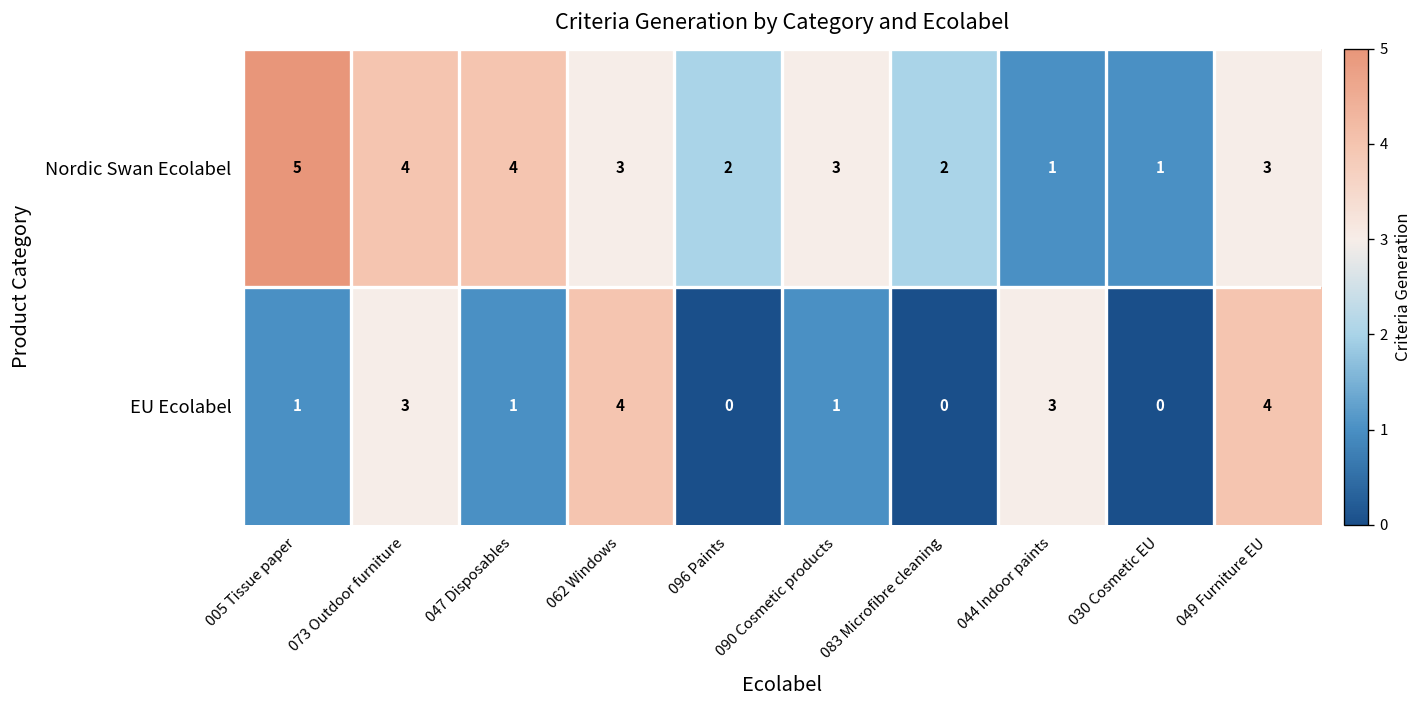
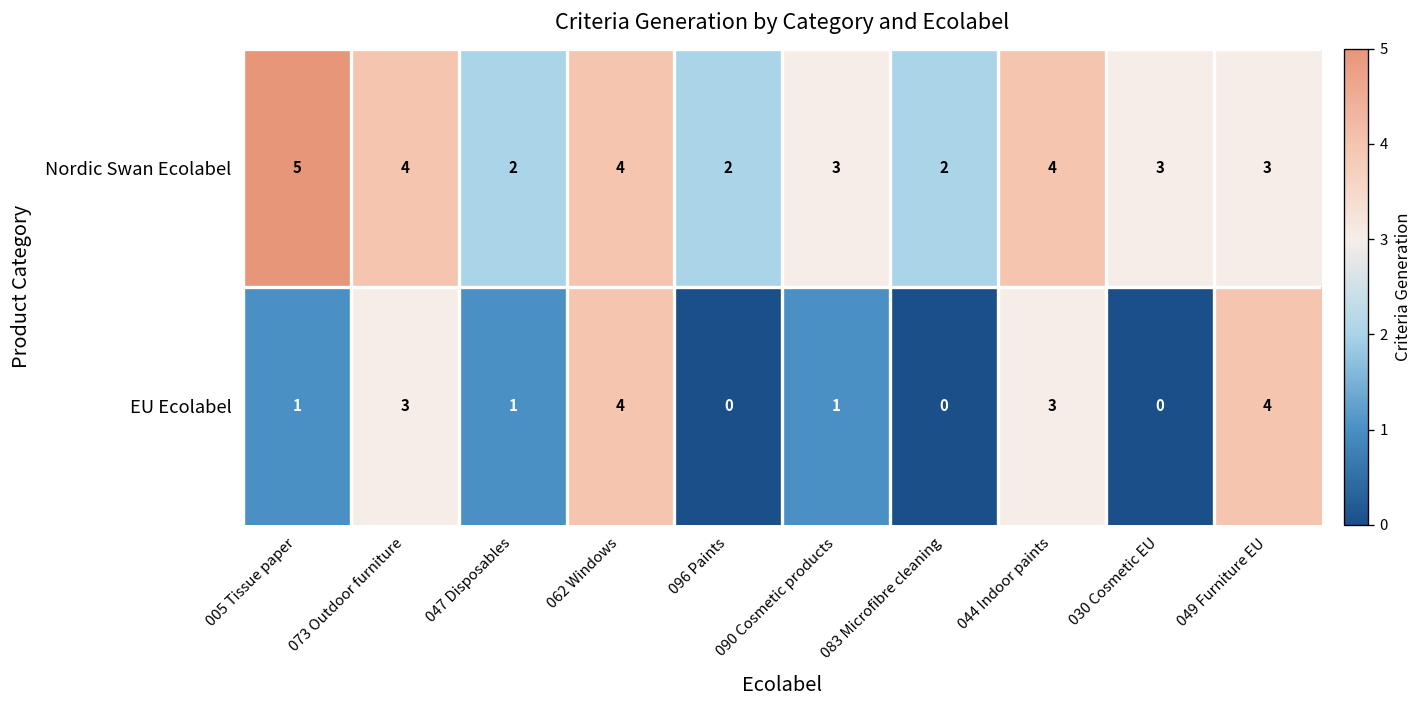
Nordic Swan Ecolabel, 047 Disposables: 4 -> 2
Nordic Swan Ecolabel, 062 Windows: 3 -> 4
Nordic Swan Ecolabel, 044 Indoor paints: 1 -> 4
Nordic Swan Ecolabel, 030 Cosmetic EU: 1 -> 3
